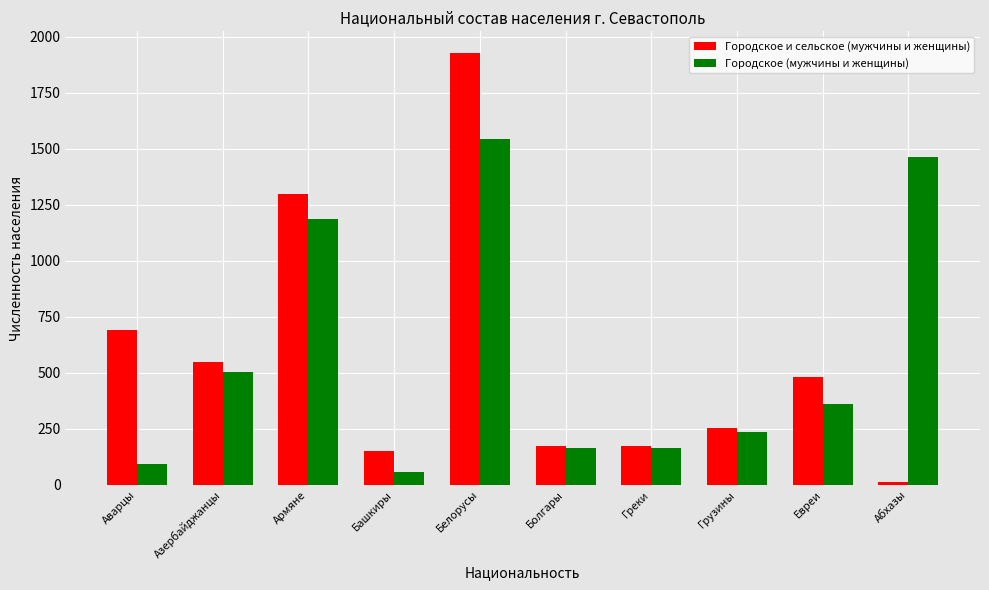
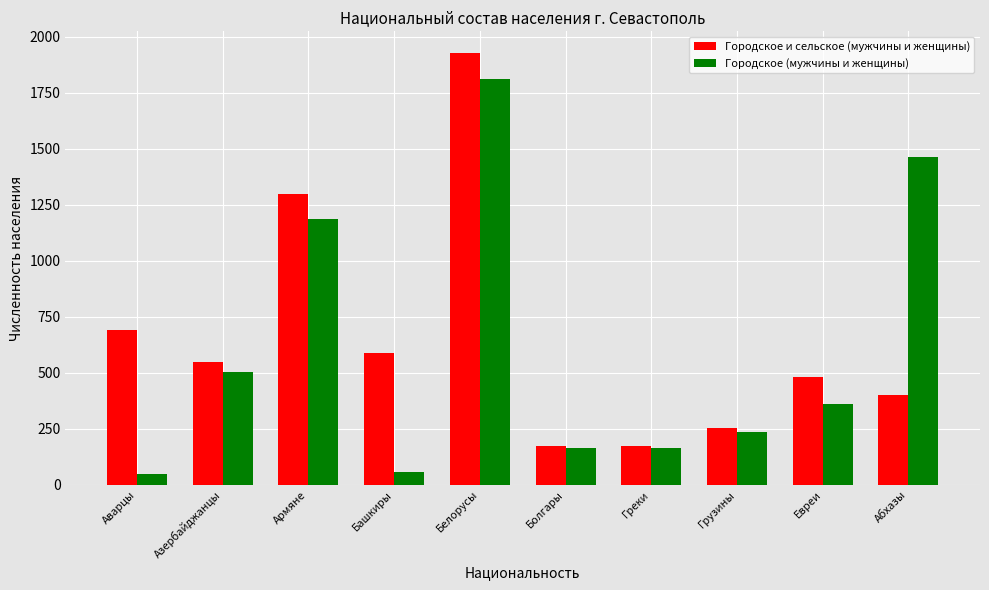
Городское (мужчины и женщины), Аварцы: 90 -> 50
Городское и сельское (мужчины и женщины), Башкиры: 150 -> 590
Городское (мужчины и женщины), Белорусы: 1540 -> 1810
Городское и сельское (мужчины и женщины), Абхазы: 10 -> 400
